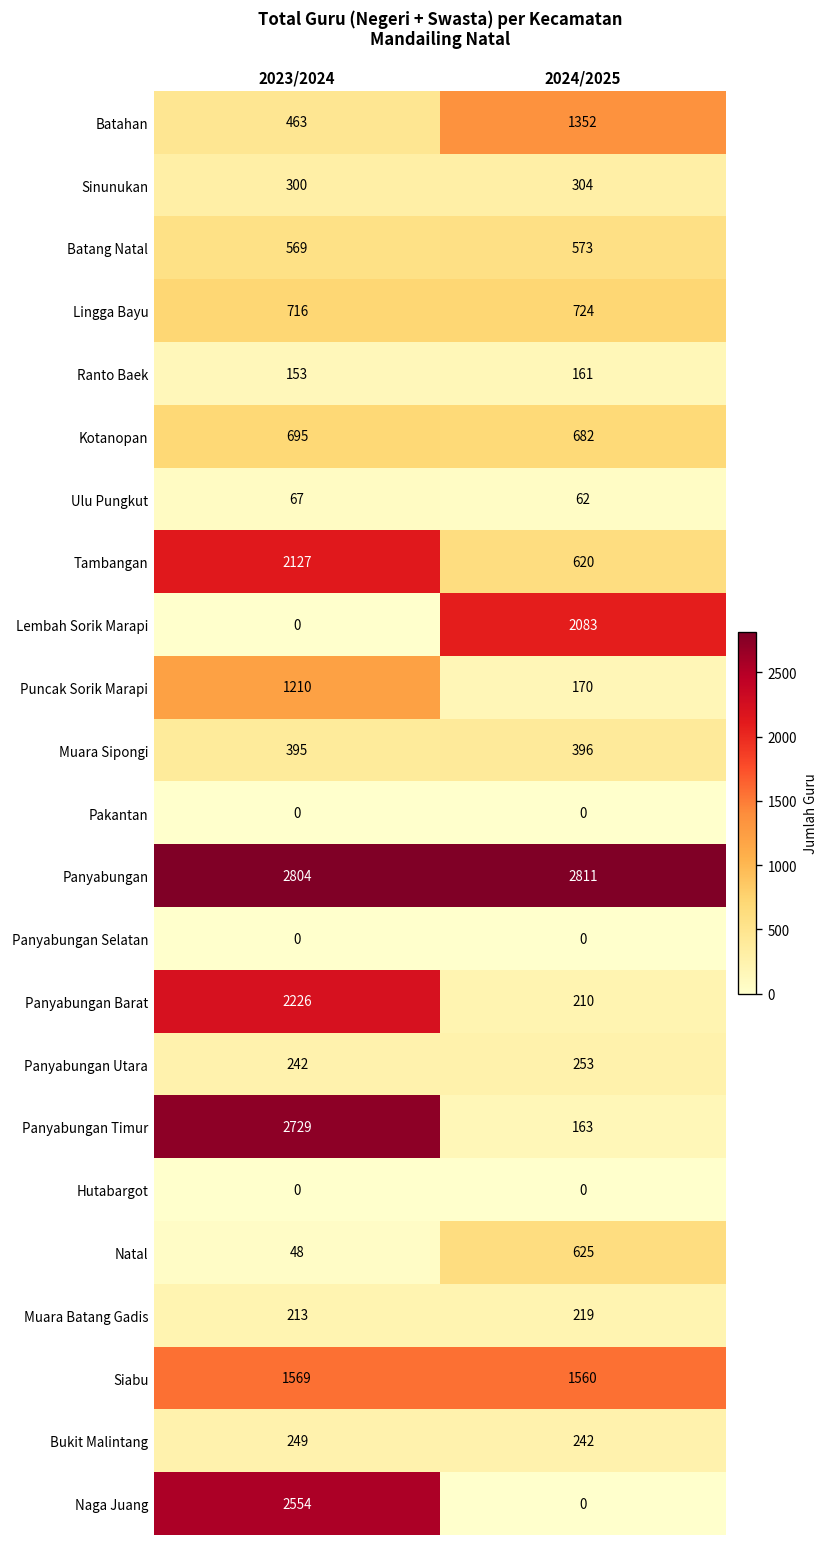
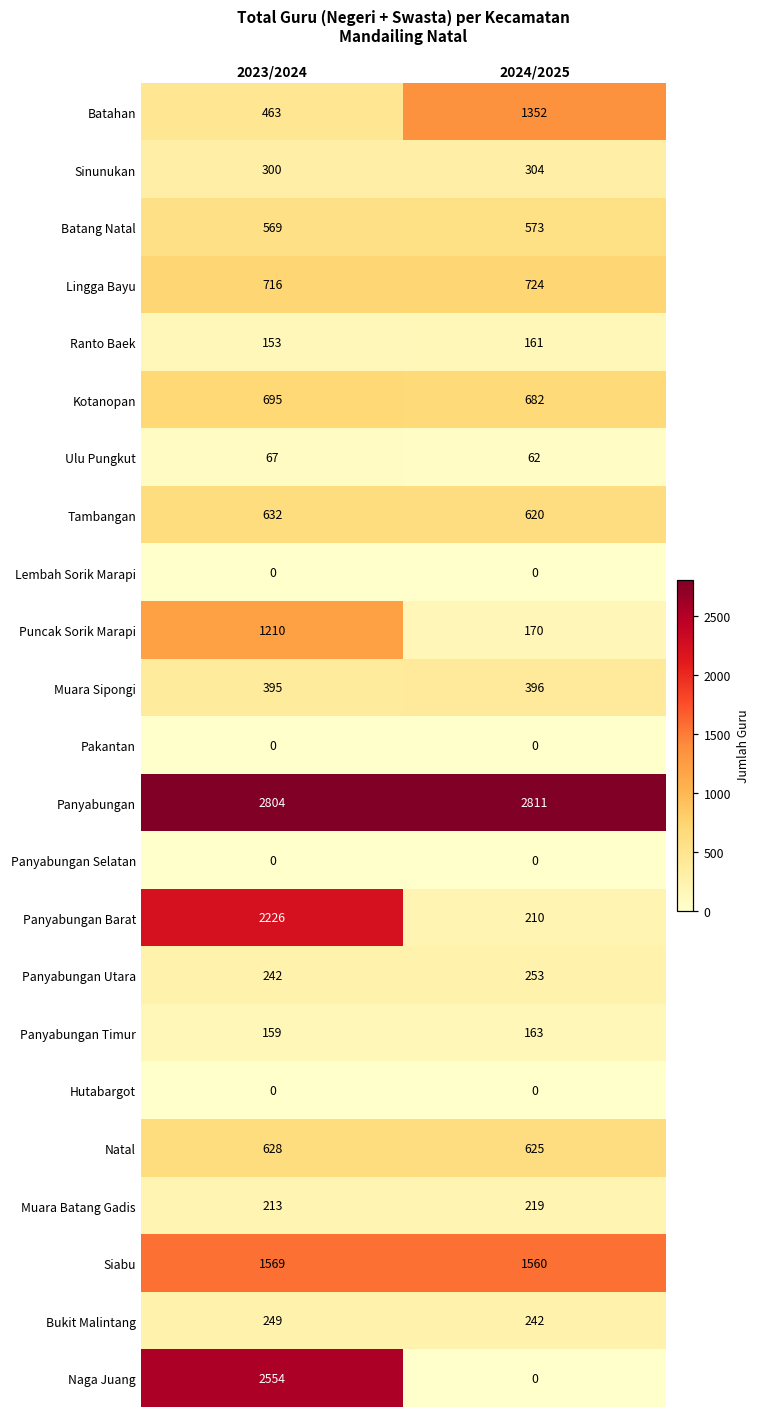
Tambangan, 2023/2024: 2127 -> 632
Lembah Sorik Marapi, 2024/2025: 2083 -> 0
Panyabungan Timur, 2023/2024: 2729 -> 159
Natal, 2023/2024: 48 -> 628
